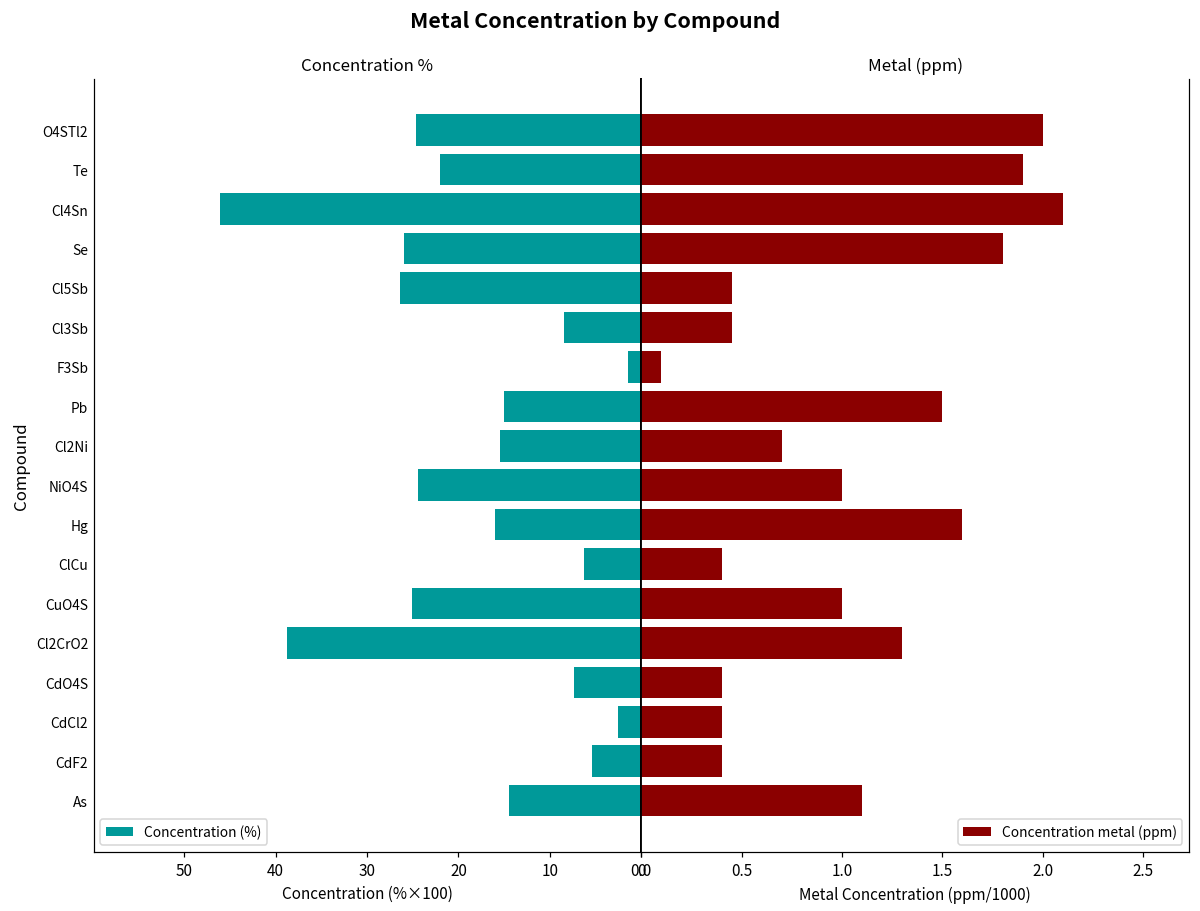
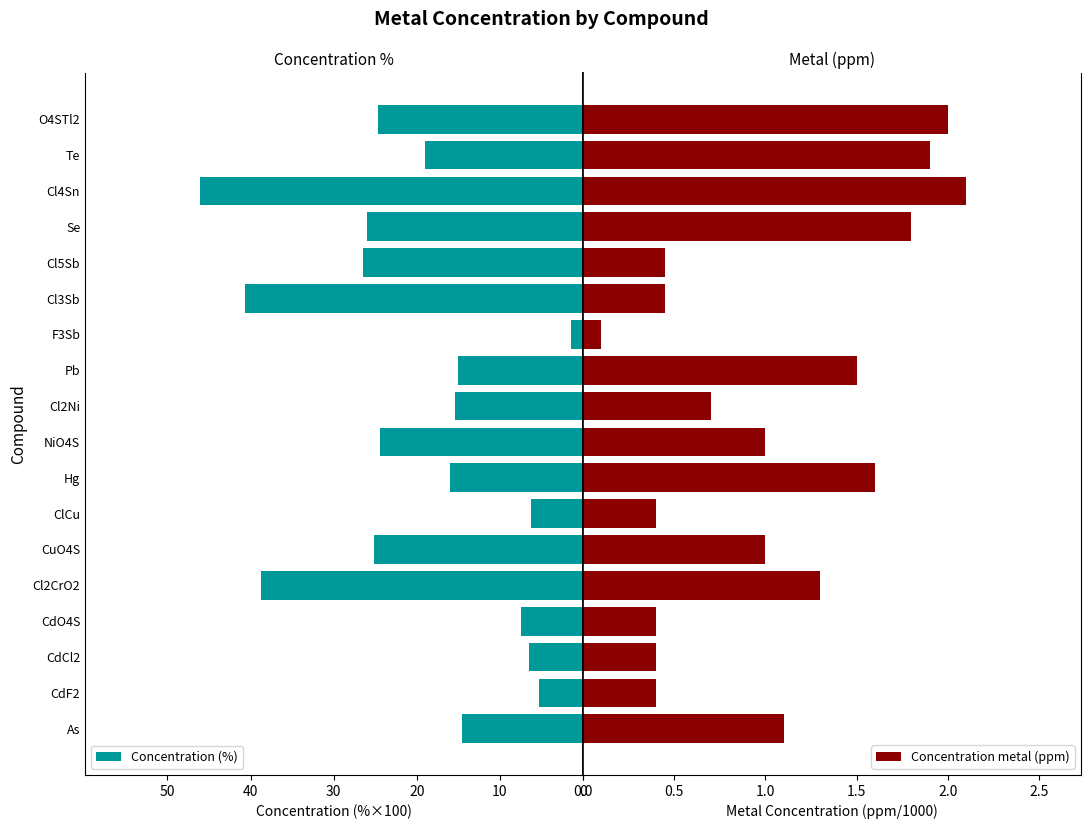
Concentration %, Te: 22 -> 19
Concentration %, Cl3Sb: 8 -> 41
Concentration %, CdCl2: 3 -> 7
